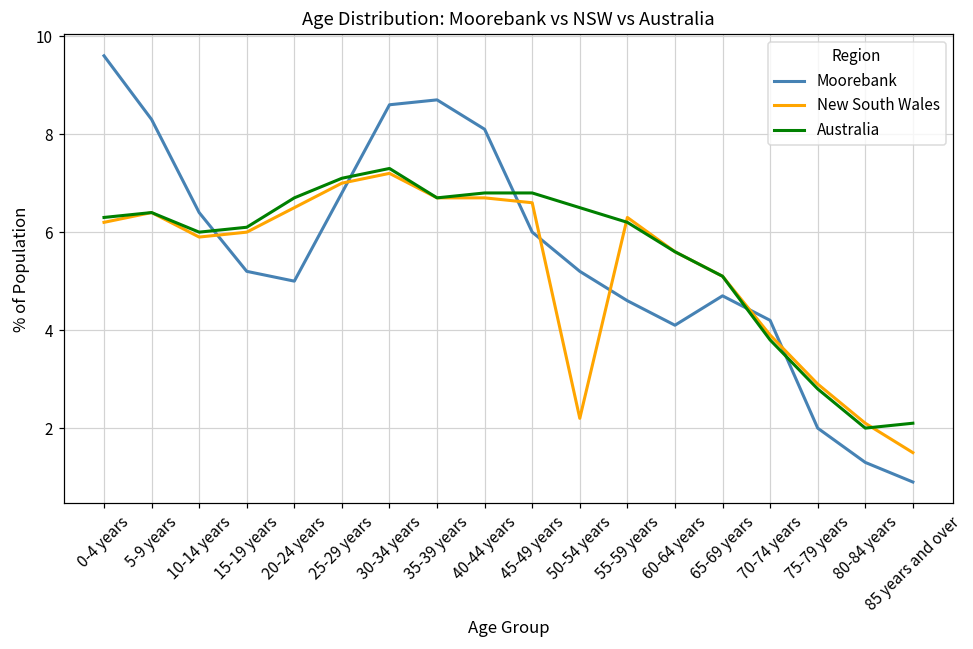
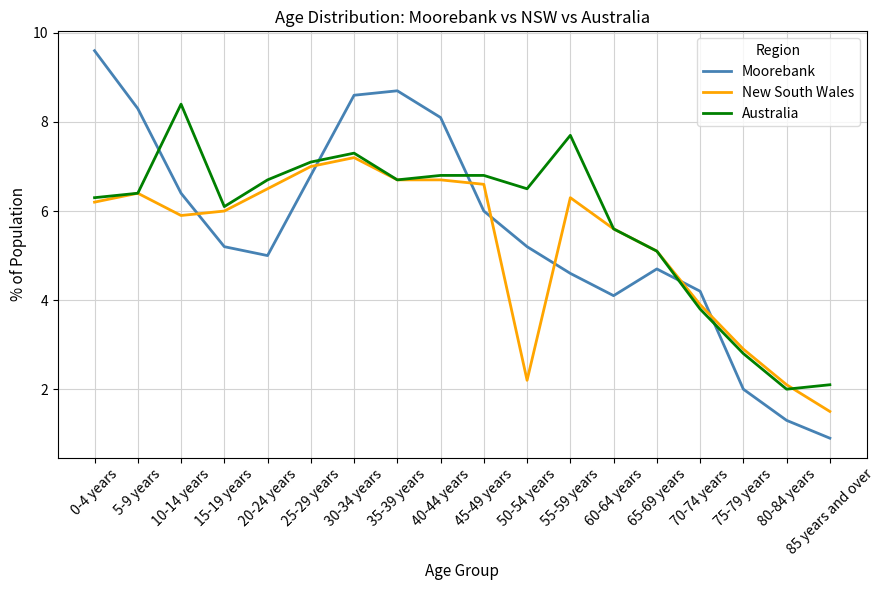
Australia, 10-14 years: 6.0 -> 8.4
Australia, 55-59 years: 6.2 -> 7.7
